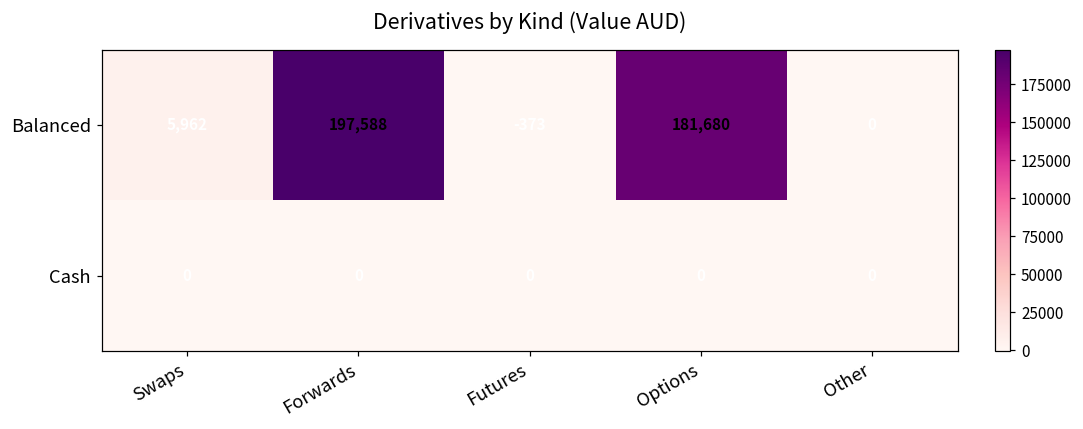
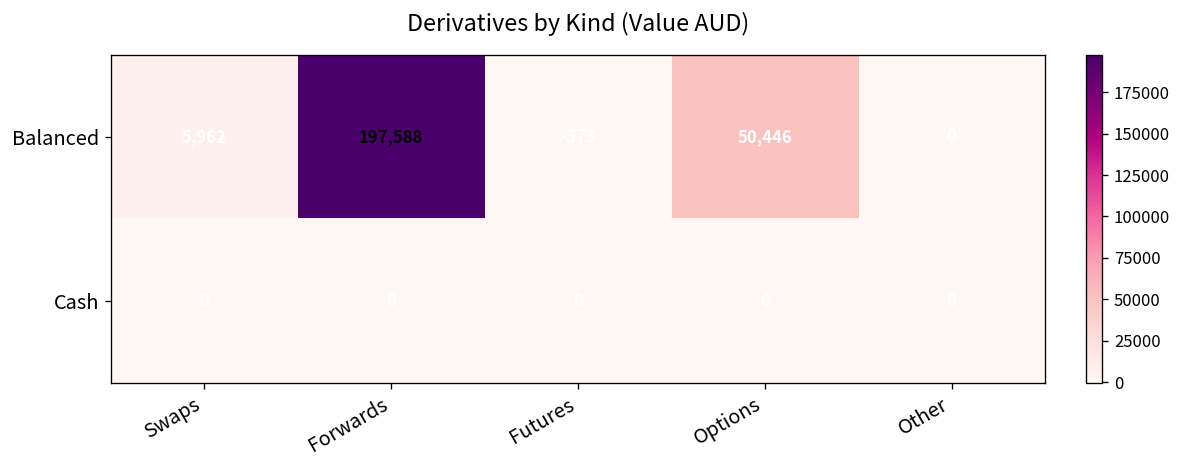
Balanced, Options: 181,680 -> 50,446
